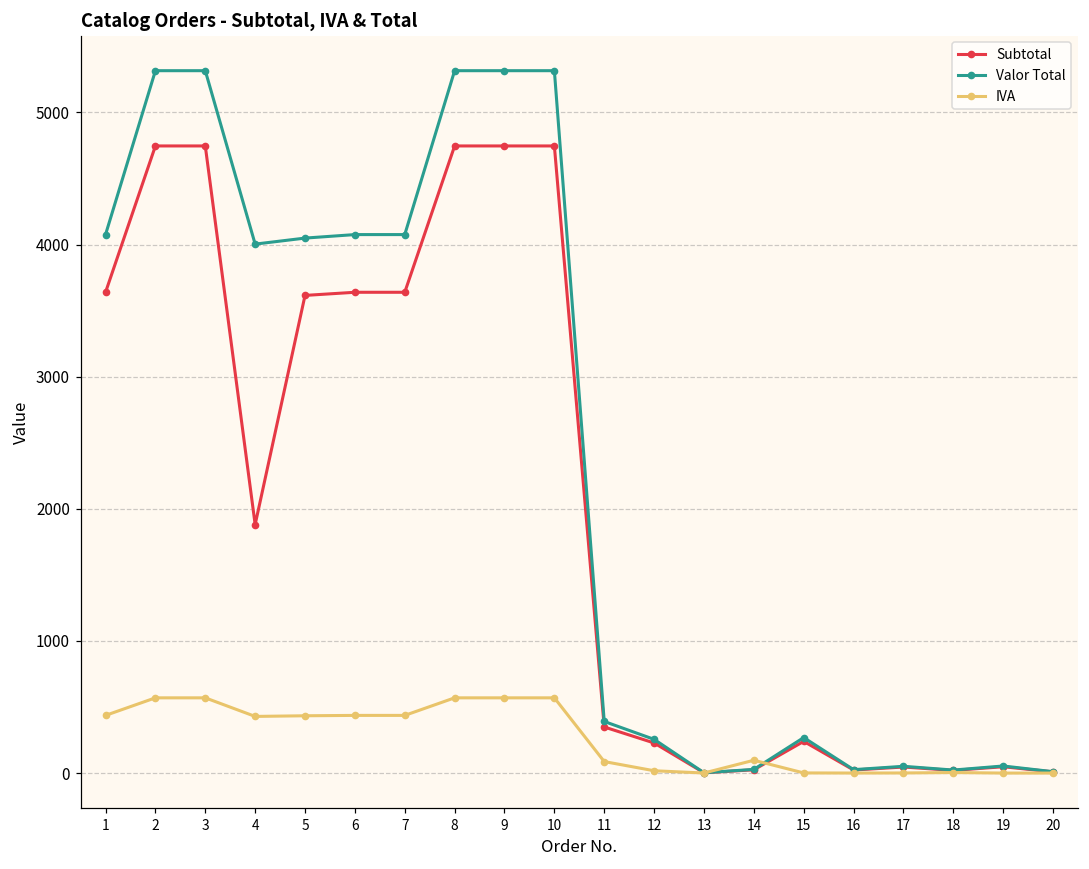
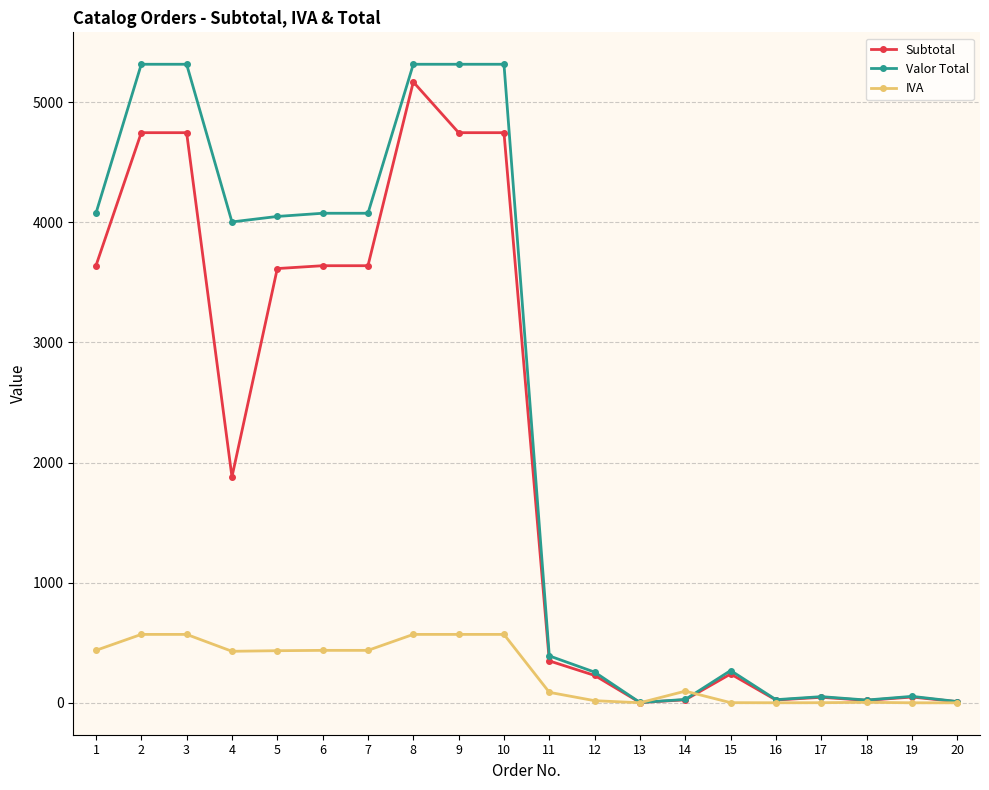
Subtotal, 8: 4750 -> 5170
